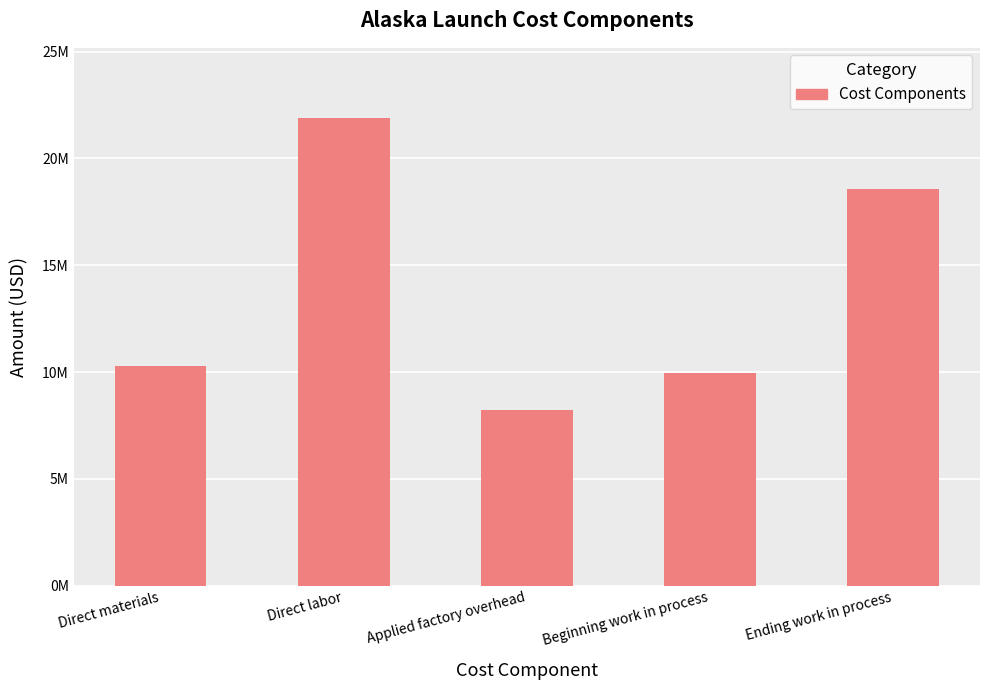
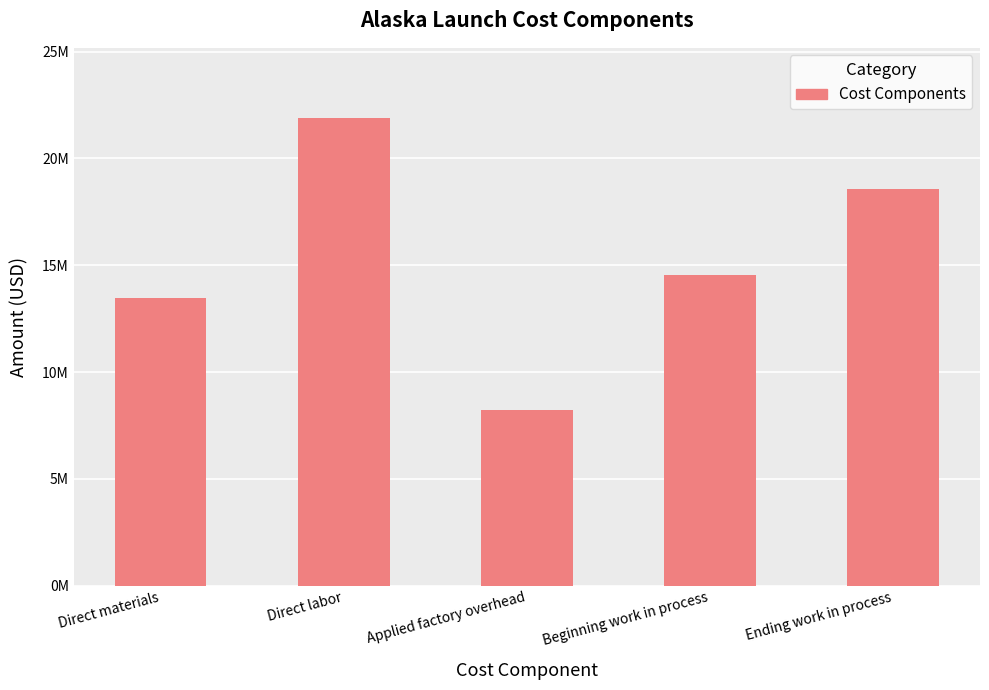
Direct materials: 10300000 -> 13400000
Beginning work in process: 10000000 -> 14600000
